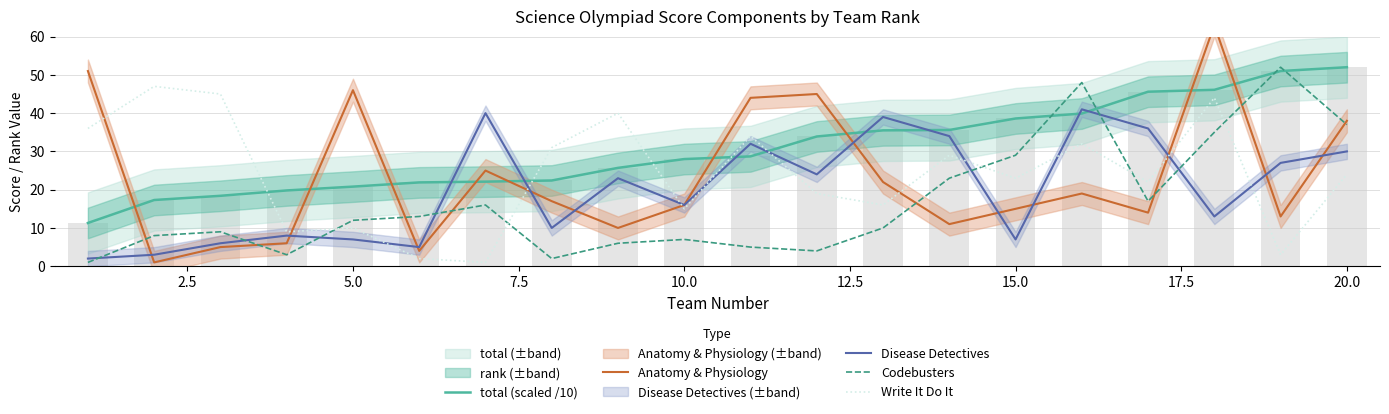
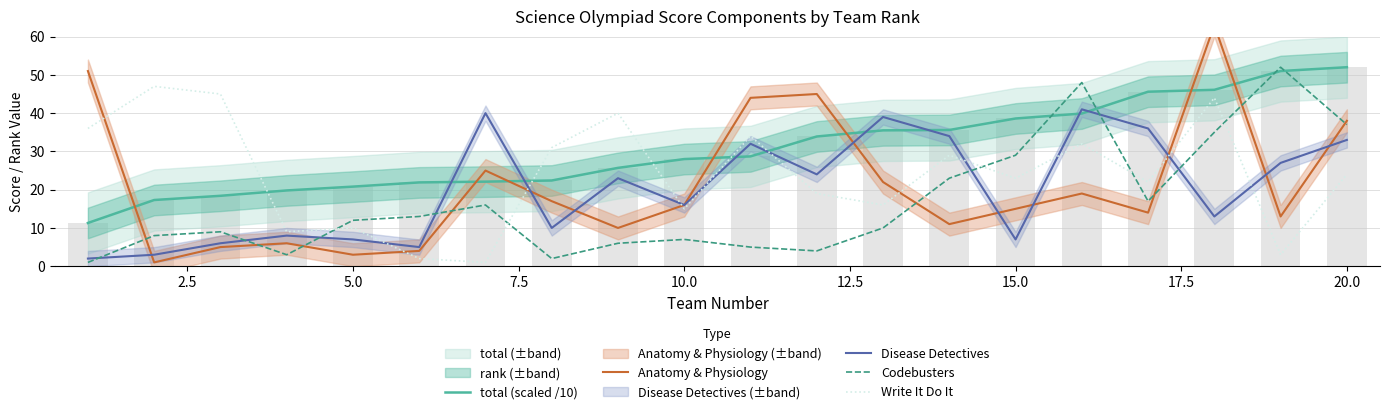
Anatomy & Physiology, 5.0: 46 -> 3
Disease Detectives, 20.0: 30 -> 33
